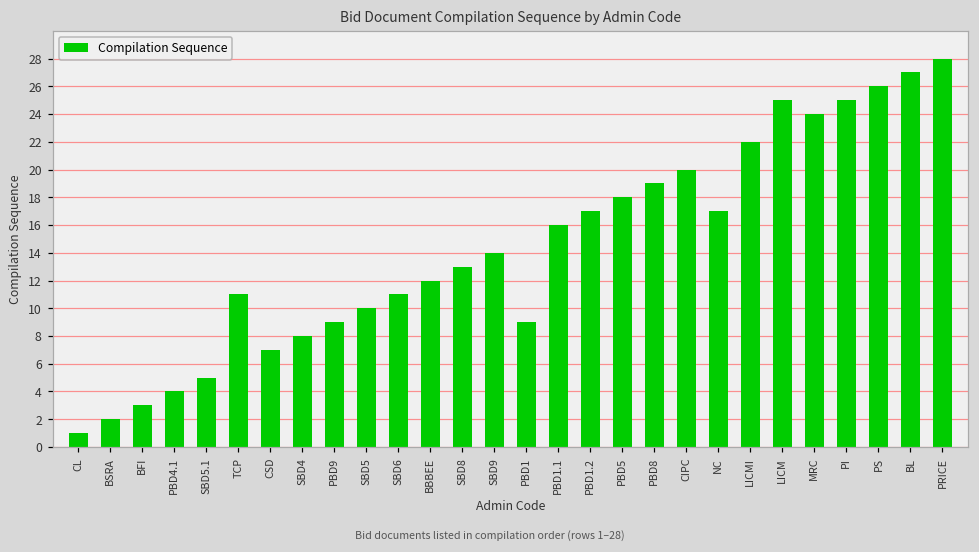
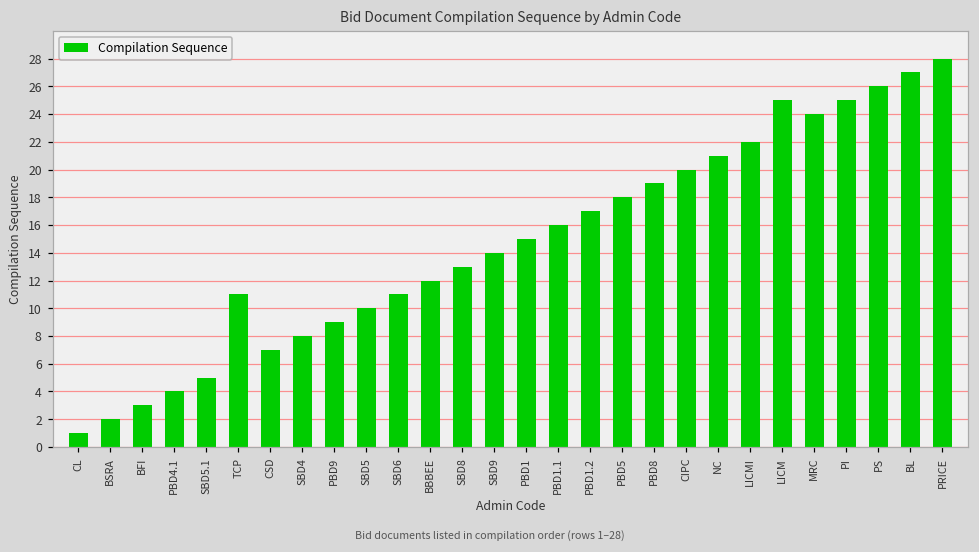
PBD1: 9 -> 15
NC: 17 -> 21
